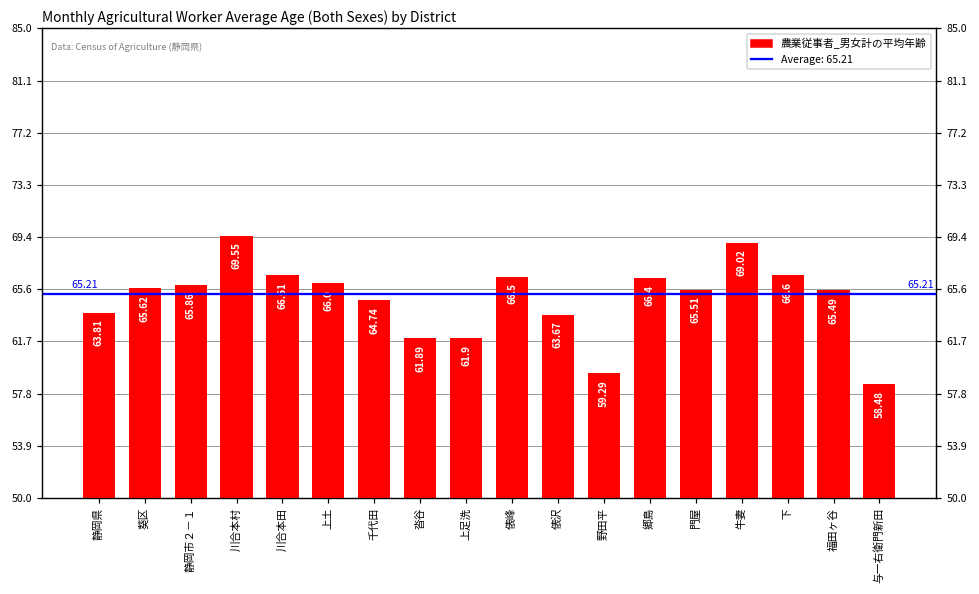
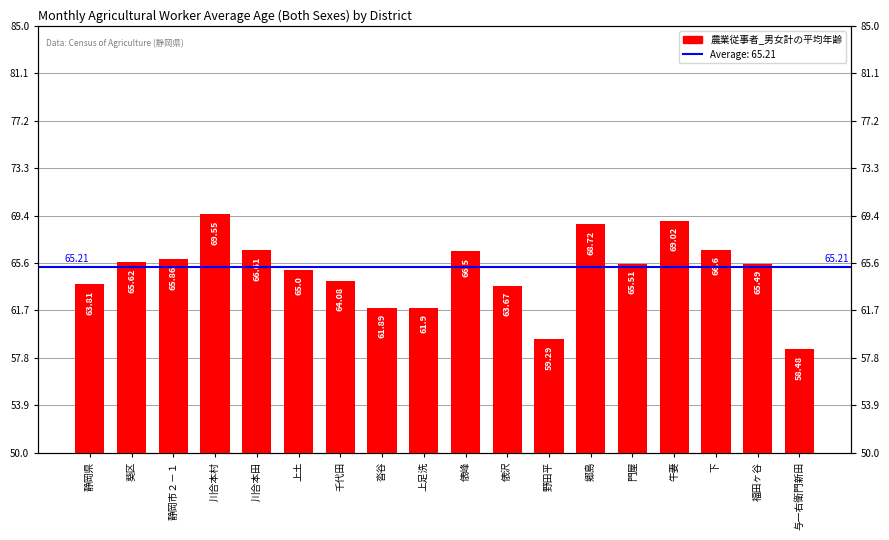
上土: 66.0 -> 65.0
千代田: 64.74 -> 64.08
郷島: 66.4 -> 68.72
